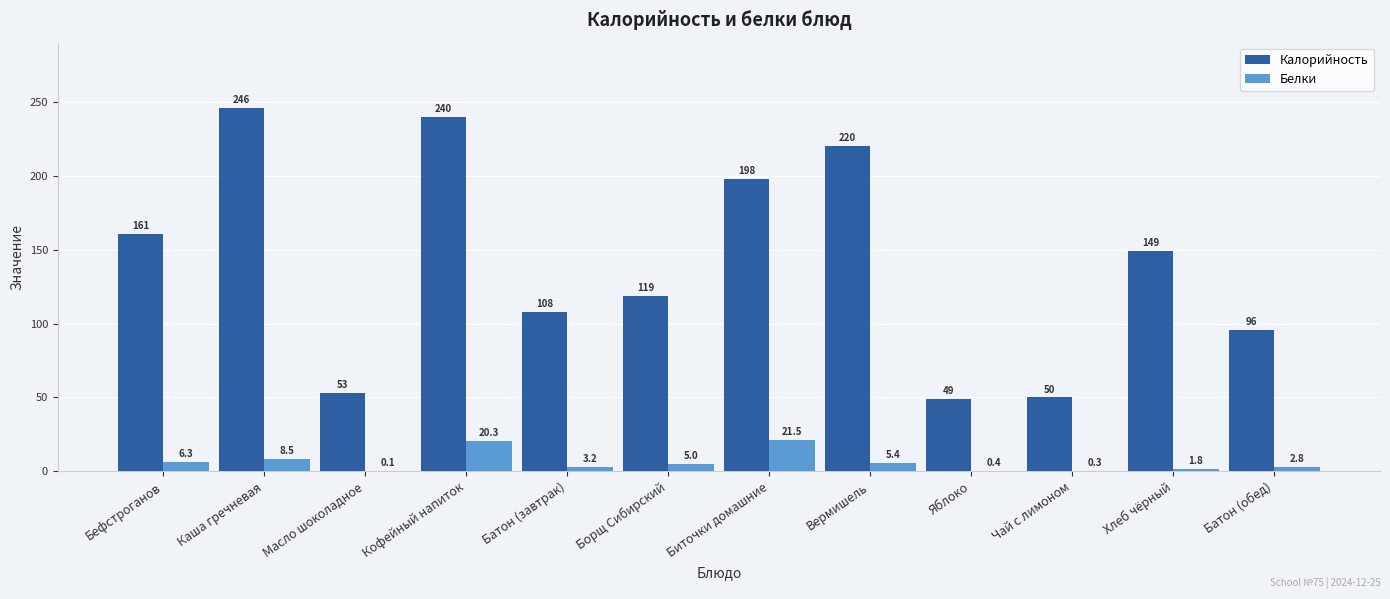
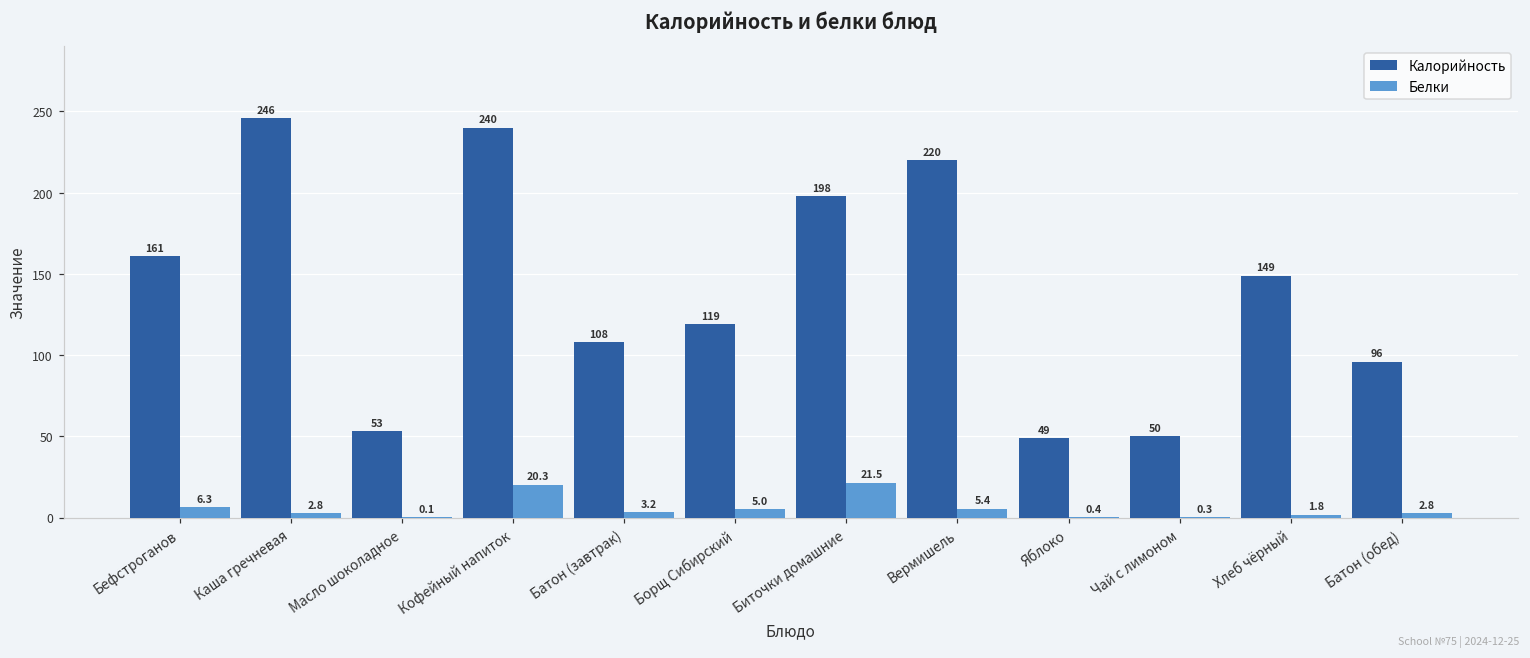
Белки, Каша гречневая: 8.5 -> 2.8
